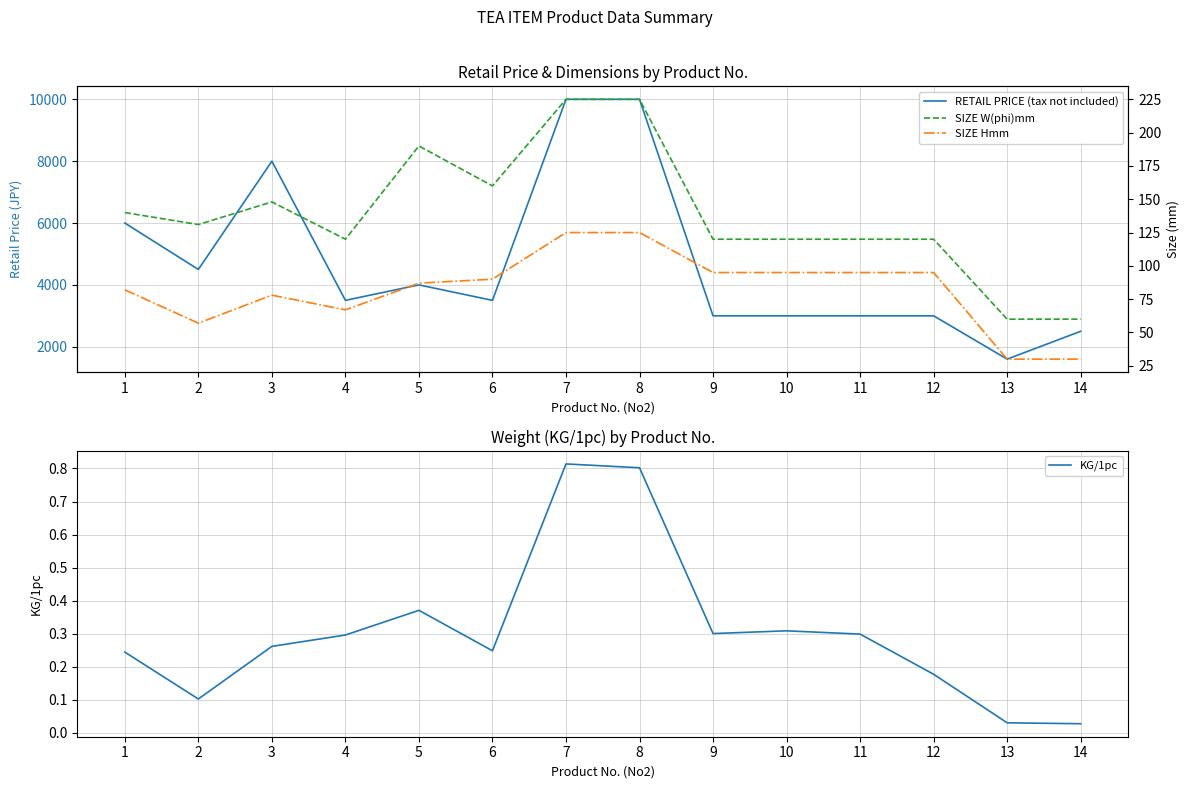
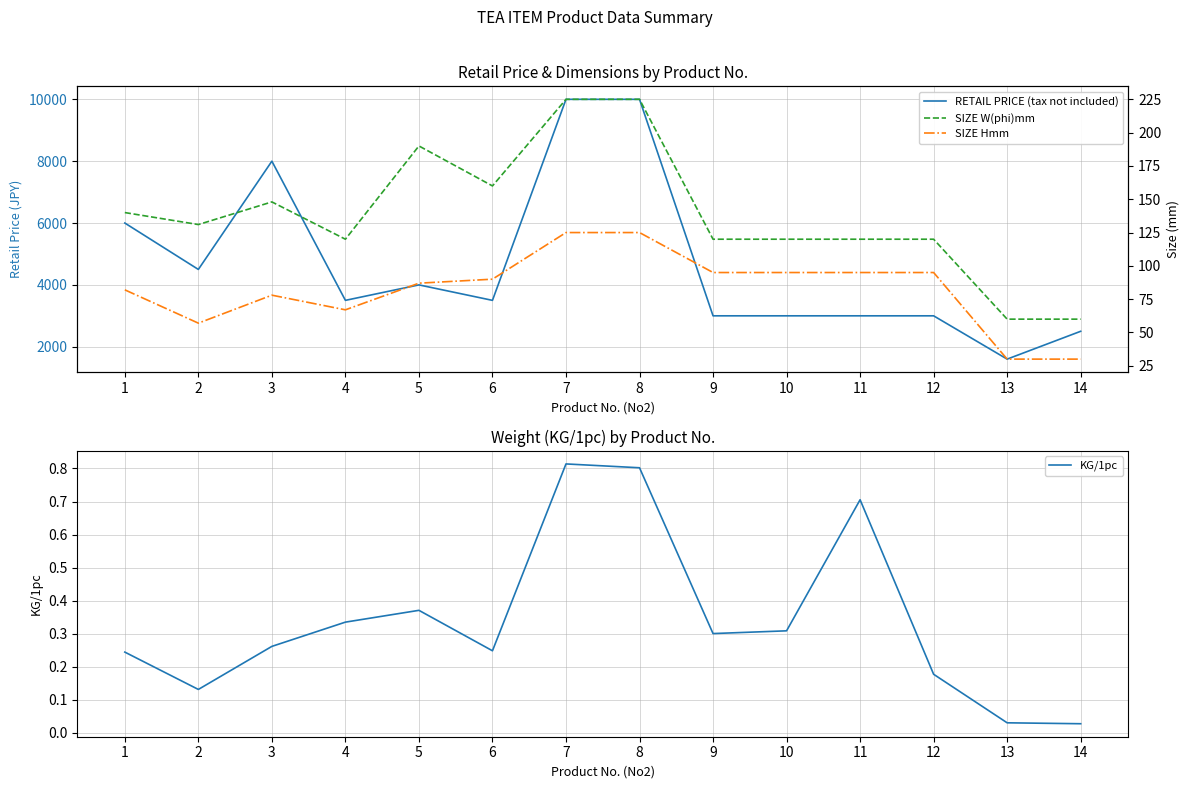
Weight (KG/1pc) by Product No., 2: 0.10 -> 0.13
Weight (KG/1pc) by Product No., 4: 0.30 -> 0.34
Weight (KG/1pc) by Product No., 11: 0.30 -> 0.71
